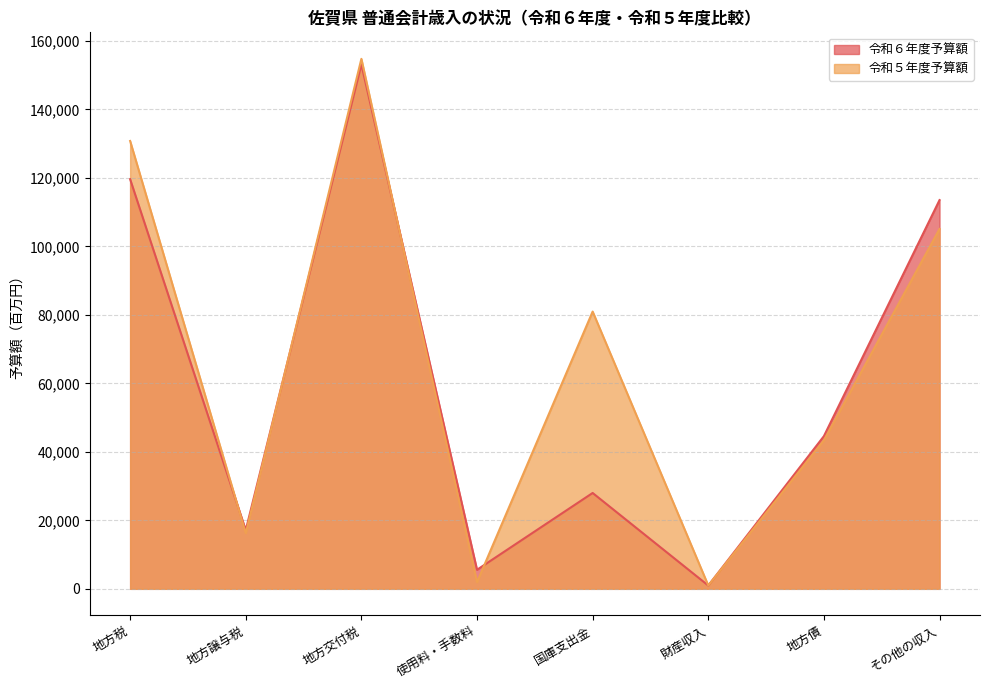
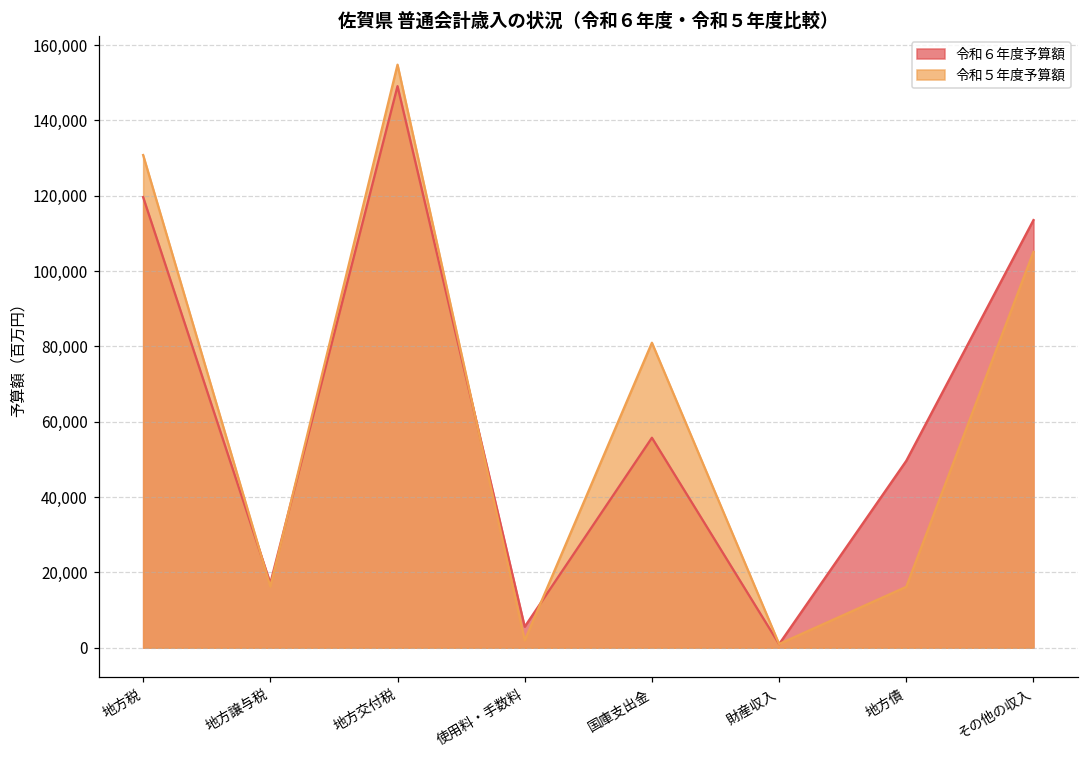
令和６年度予算額, 地方交付税: 153,000 -> 149,000
令和６年度予算額, 国庫支出金: 28,000 -> 56,000
令和６年度予算額, 地方債: 45,000 -> 50,000
令和５年度予算額, 地方債: 43,000 -> 16,000
